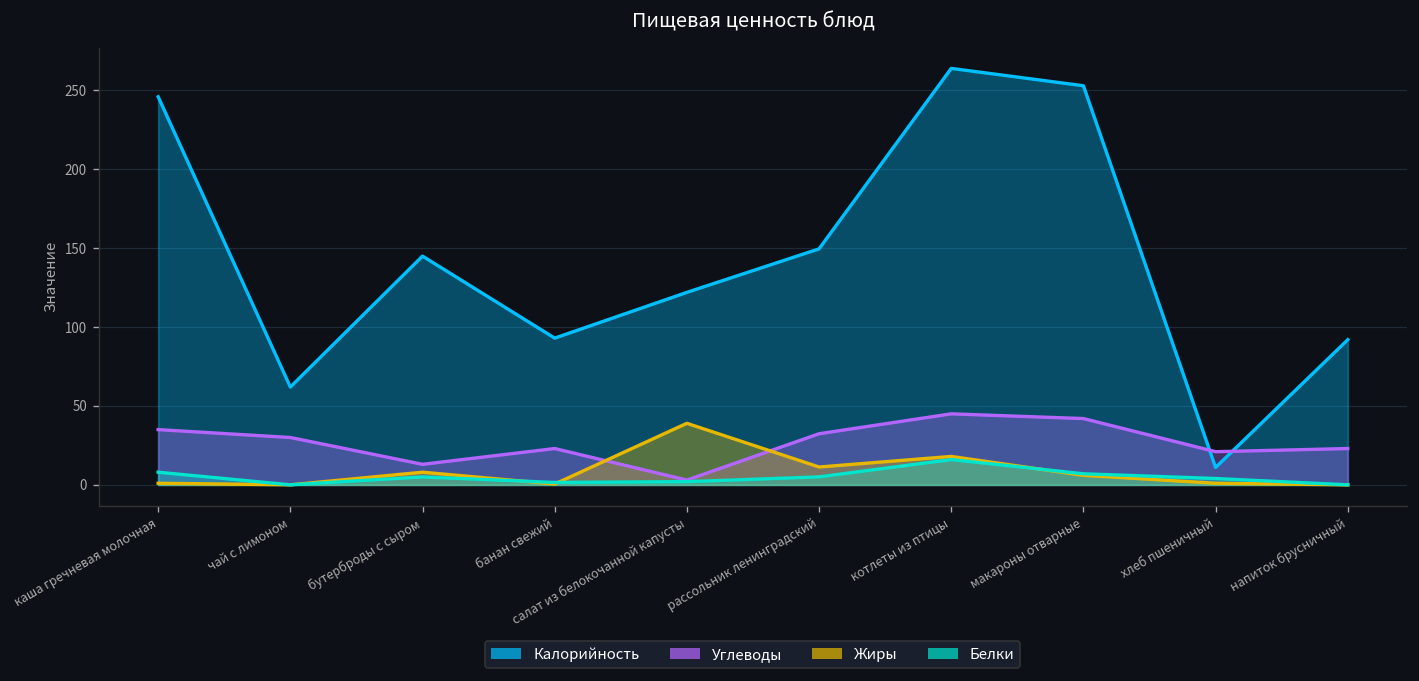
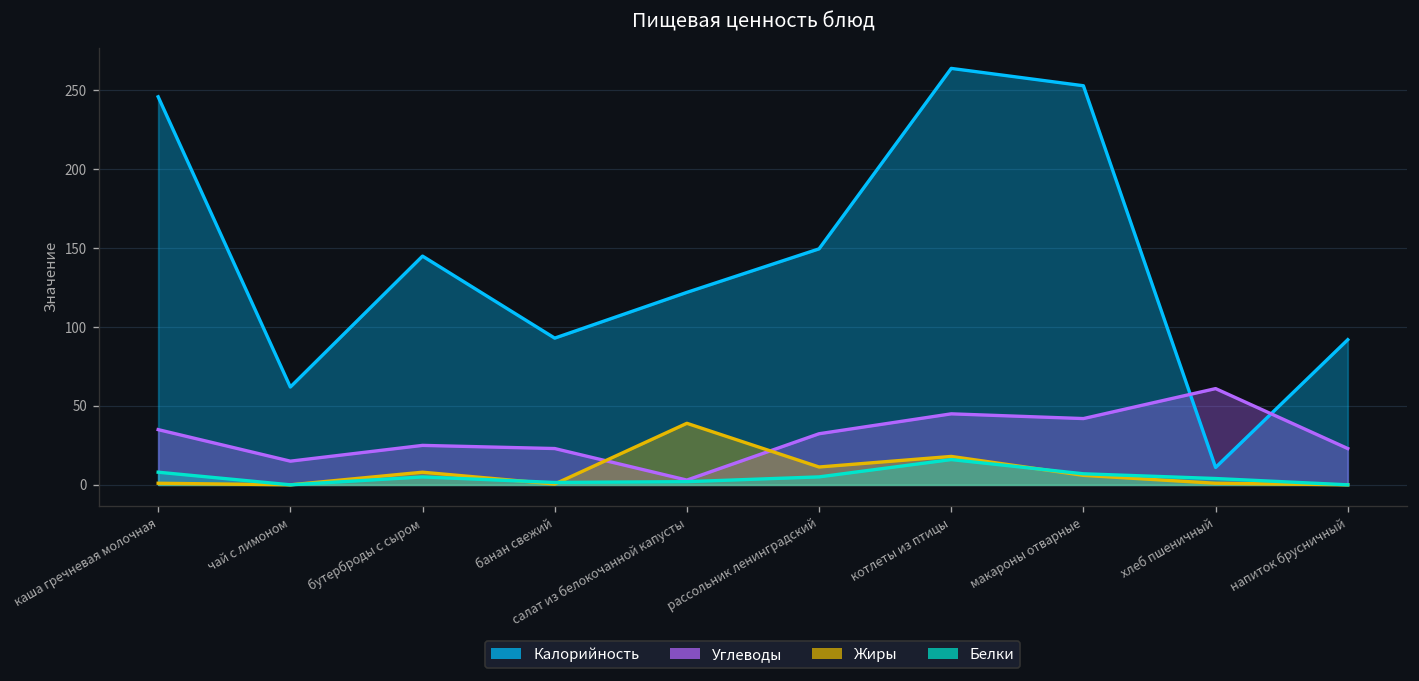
Углеводы, чай с лимоном: 30 -> 15
Углеводы, бутерброды с сыром: 13 -> 25
Углеводы, хлеб пшеничный: 21 -> 61
